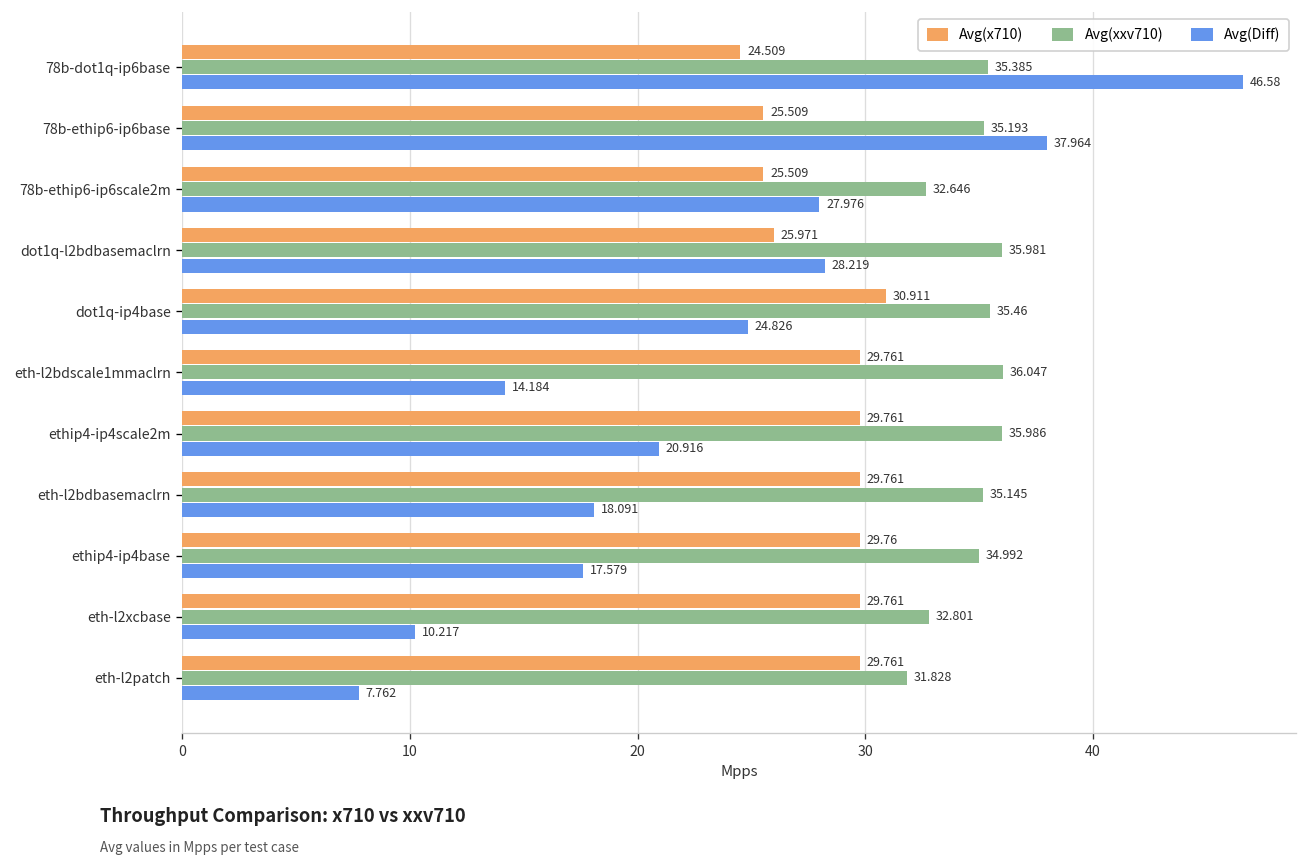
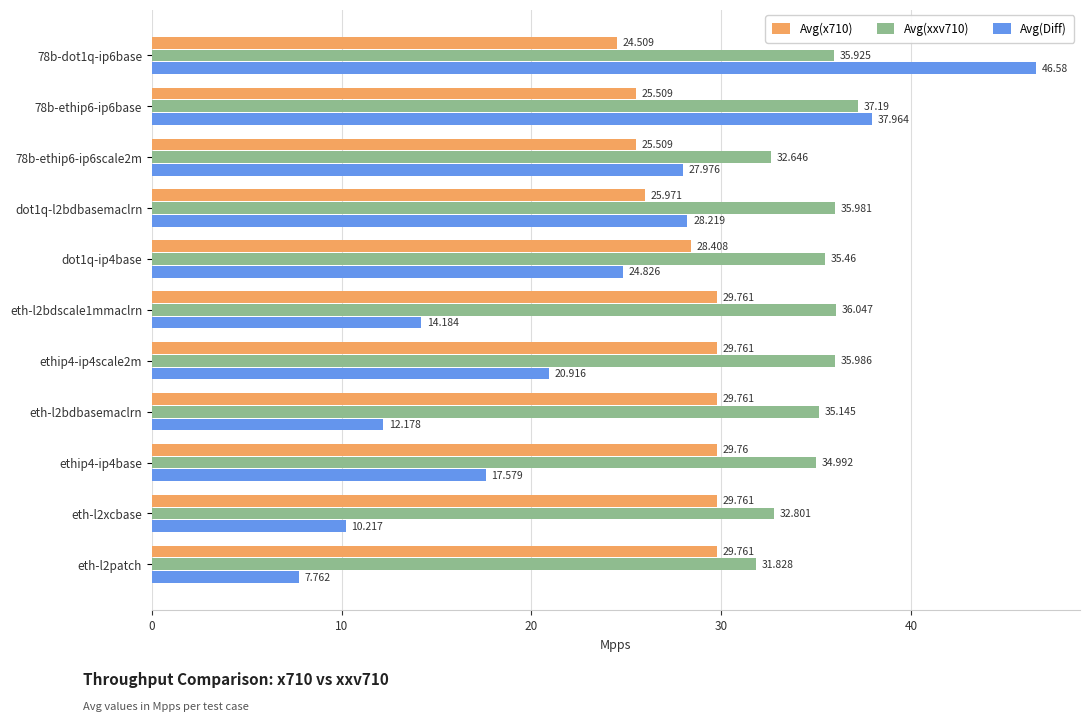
Avg(xxv710), 78b-dot1q-ip6base: 35.385 -> 35.925
Avg(xxv710), 78b-ethip6-ip6base: 35.193 -> 37.19
Avg(x710), dot1q-ip4base: 30.911 -> 28.408
Avg(Diff), eth-l2bdbasemaclrn: 18.091 -> 12.178
